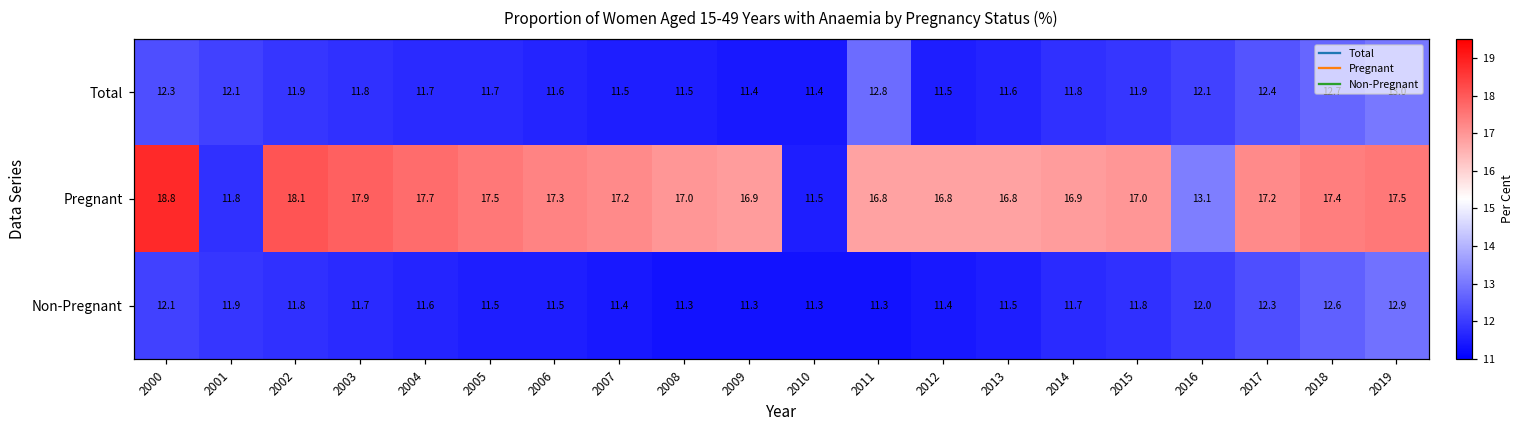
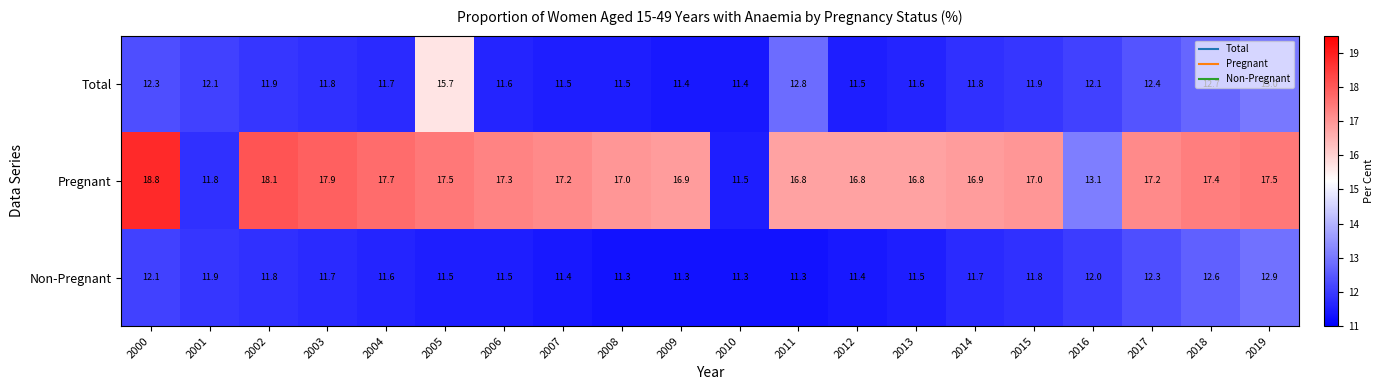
Total, 2005: 11.7 -> 15.7
